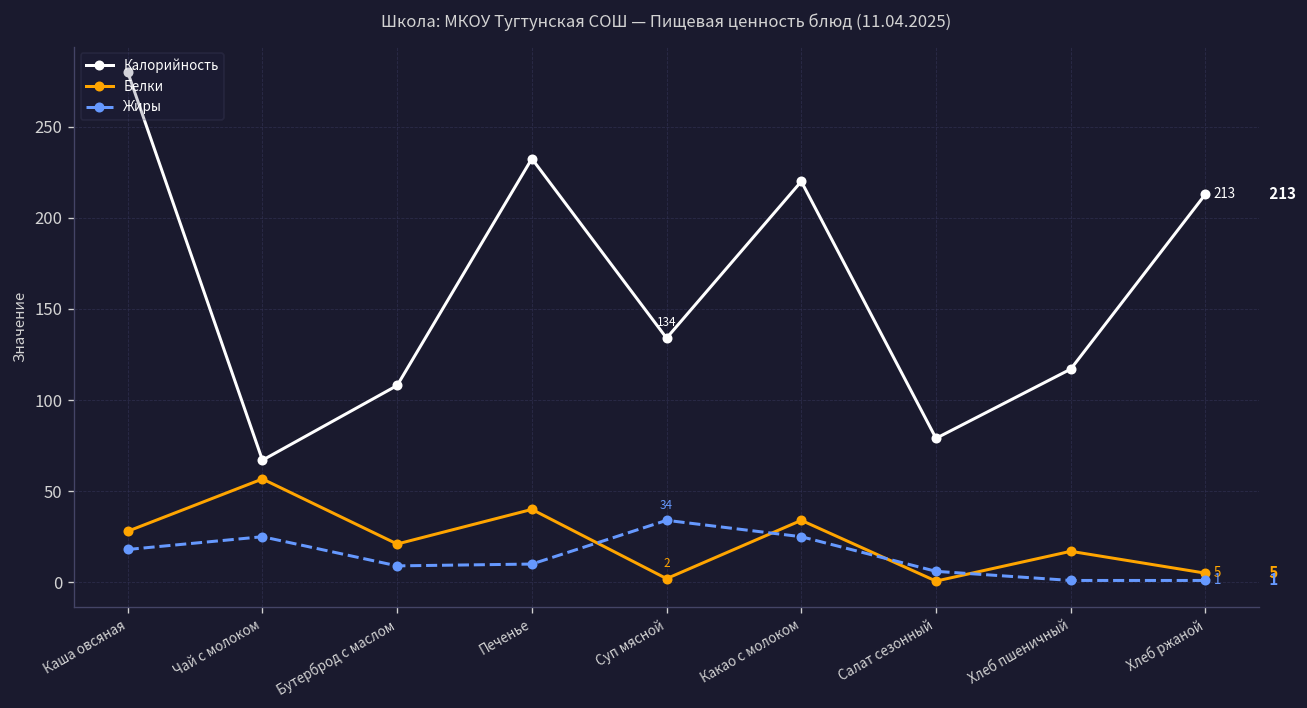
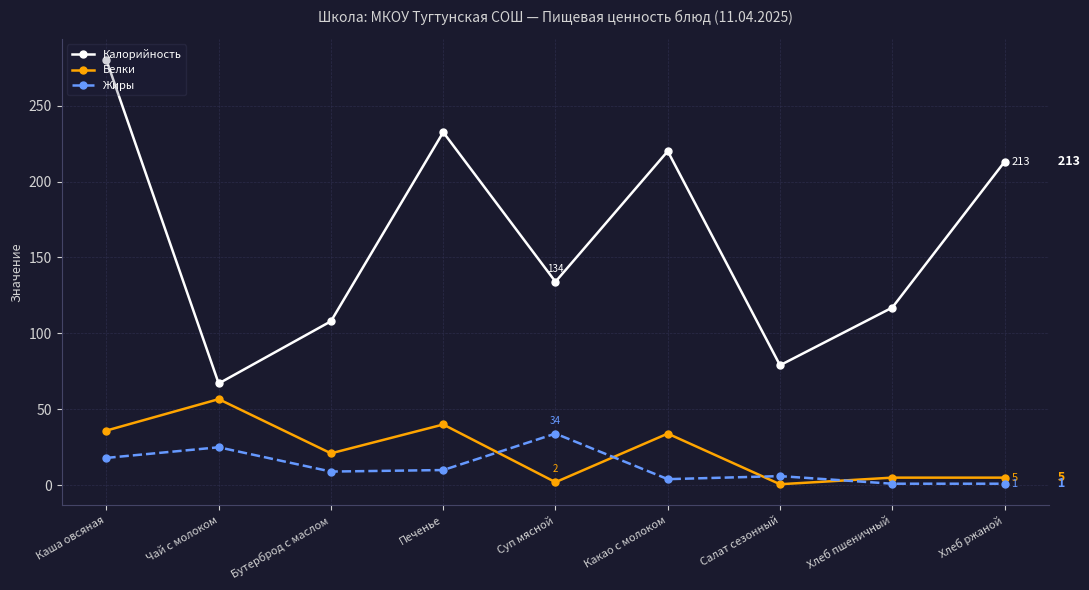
Белки, Каша овсяная: 28 -> 36
Жиры, Какао с молоком: 25 -> 4
Белки, Хлеб пшеничный: 17 -> 5
